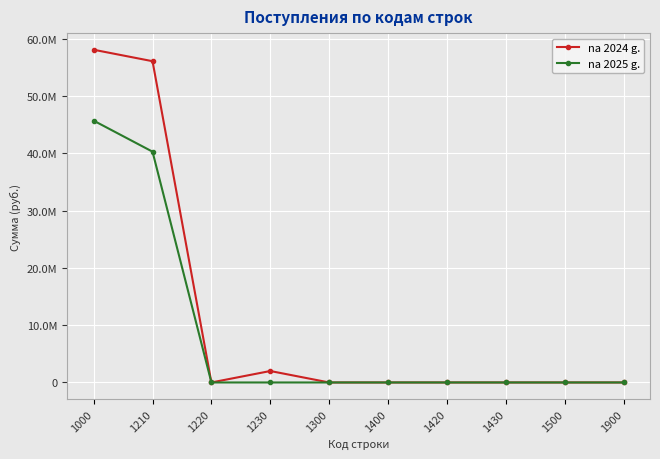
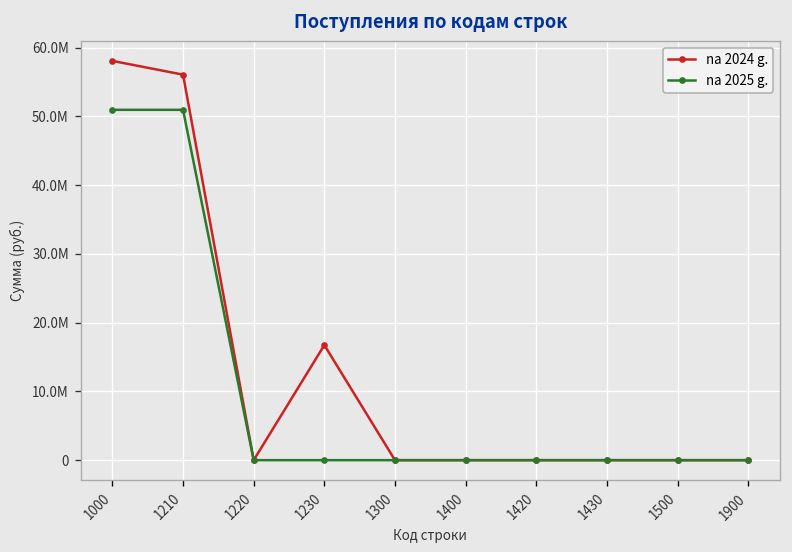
na 2025 g., 1000: 46000000 -> 51000000
na 2025 g., 1210: 40000000 -> 51000000
na 2024 g., 1230: 2000000 -> 17000000
